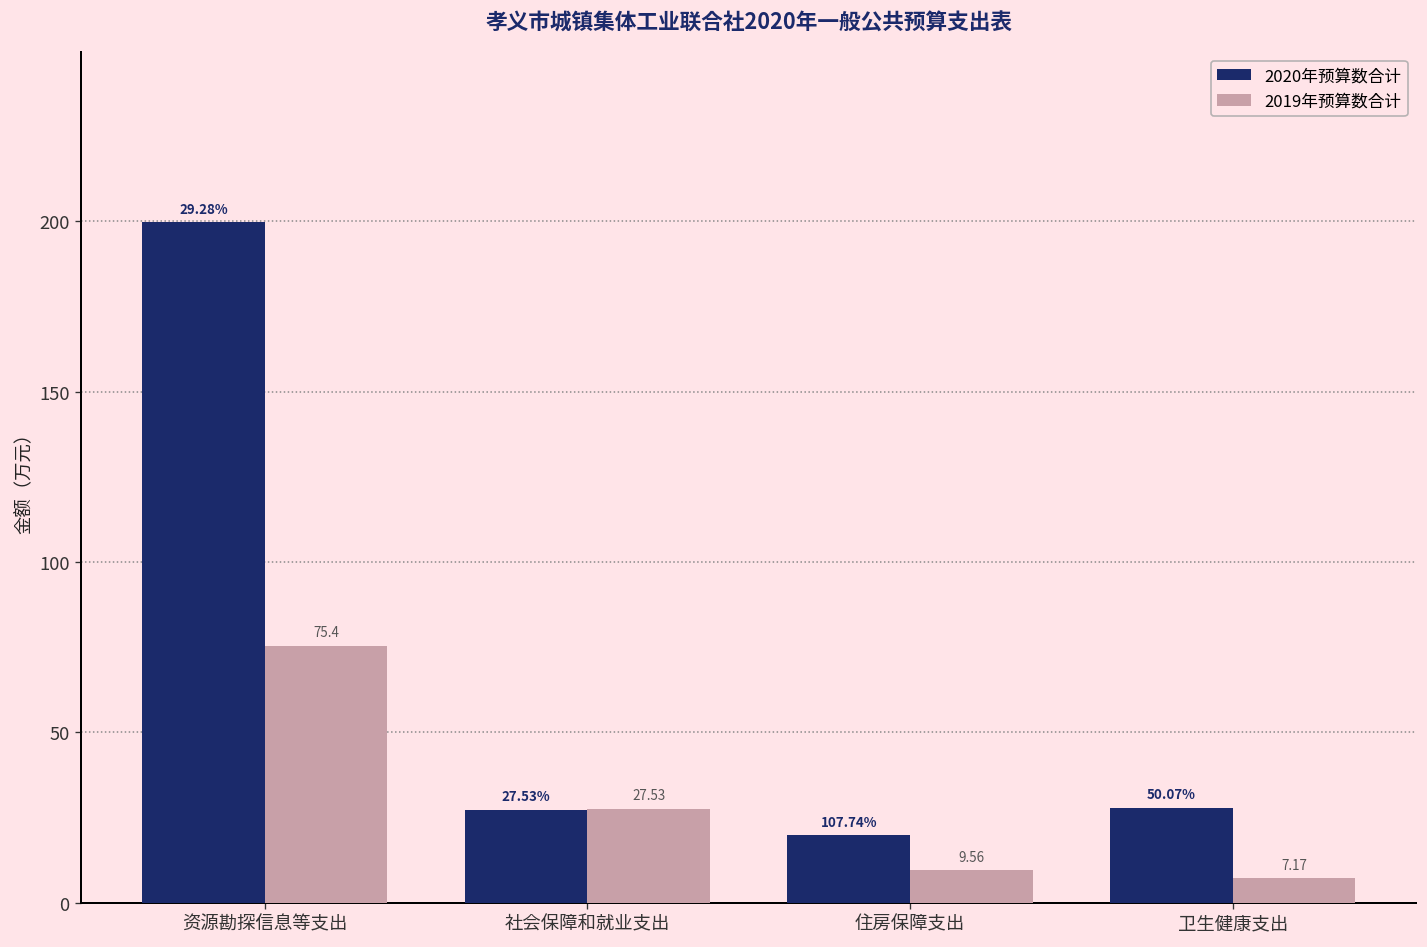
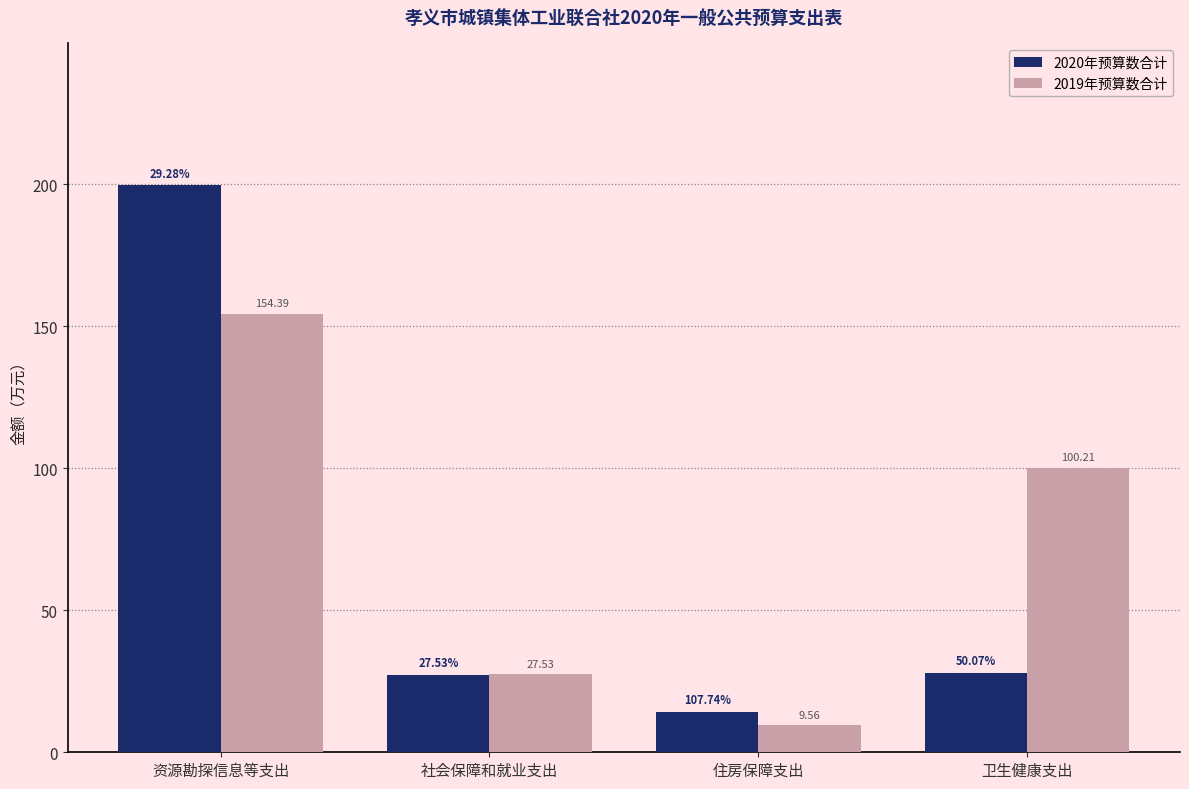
2019年预算数合计, 资源勘探信息等支出: 75.4 -> 154.39
2020年预算数合计, 住房保障支出: 20 -> 14
2019年预算数合计, 卫生健康支出: 7.17 -> 100.21
